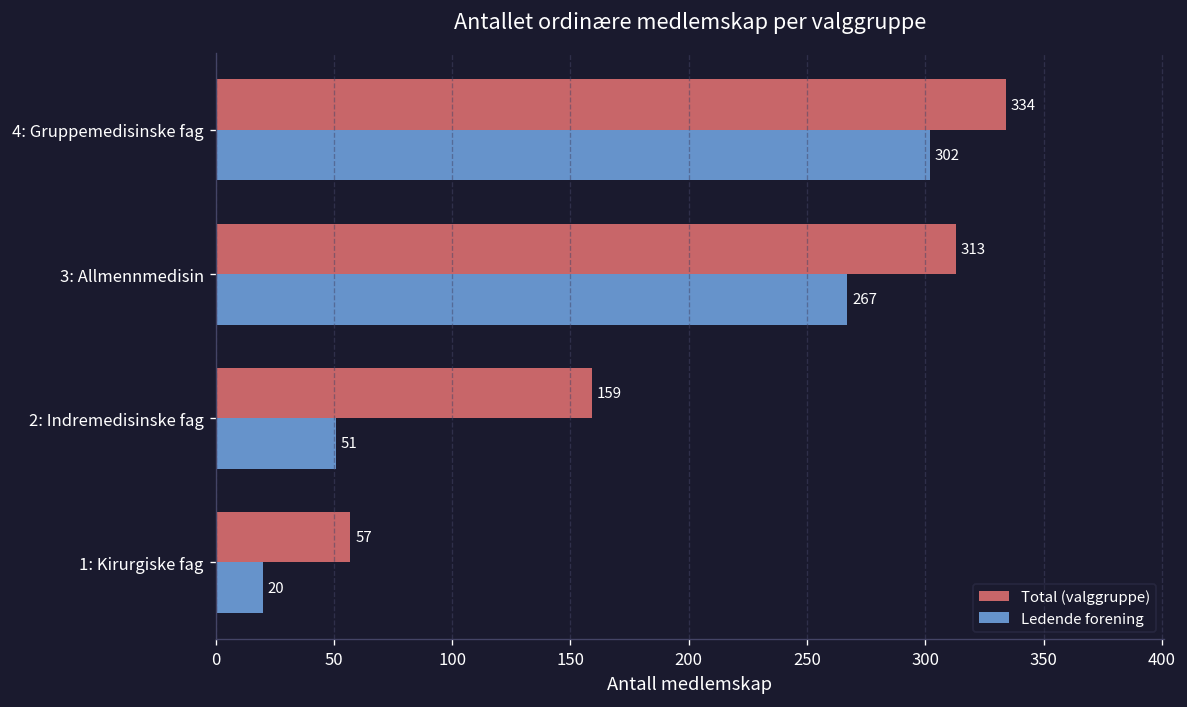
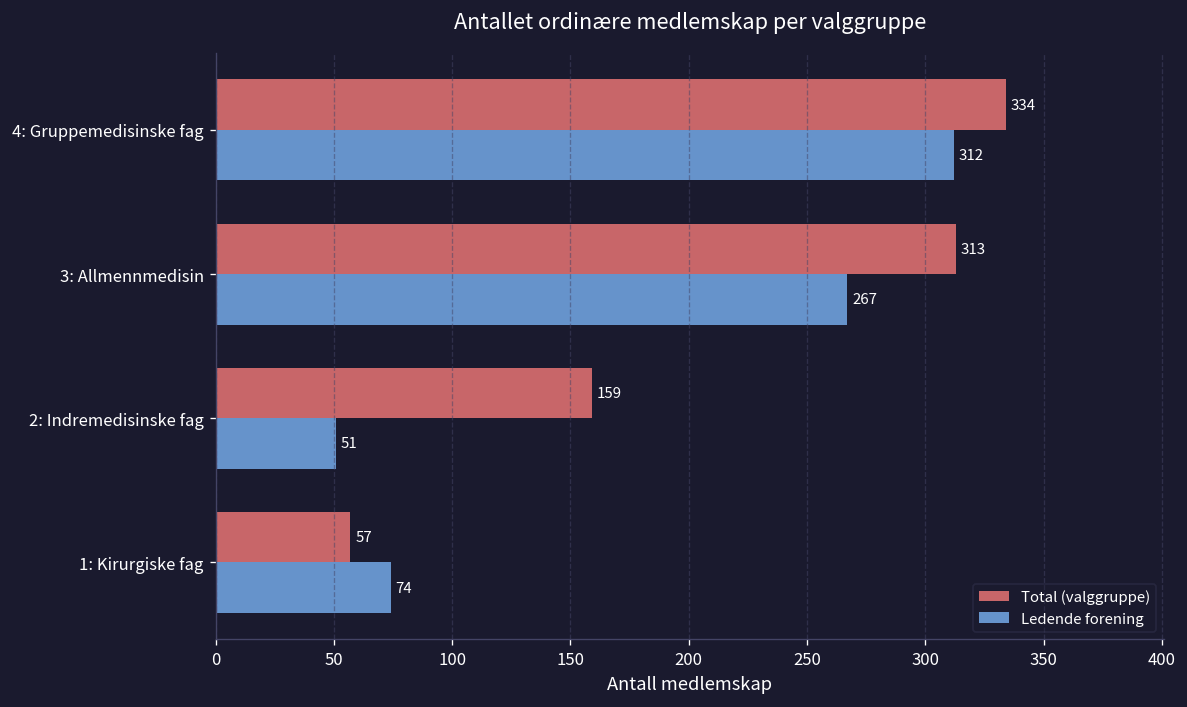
Ledende forening, 4: Gruppemedisinske fag: 302 -> 312
Ledende forening, 1: Kirurgiske fag: 20 -> 74
